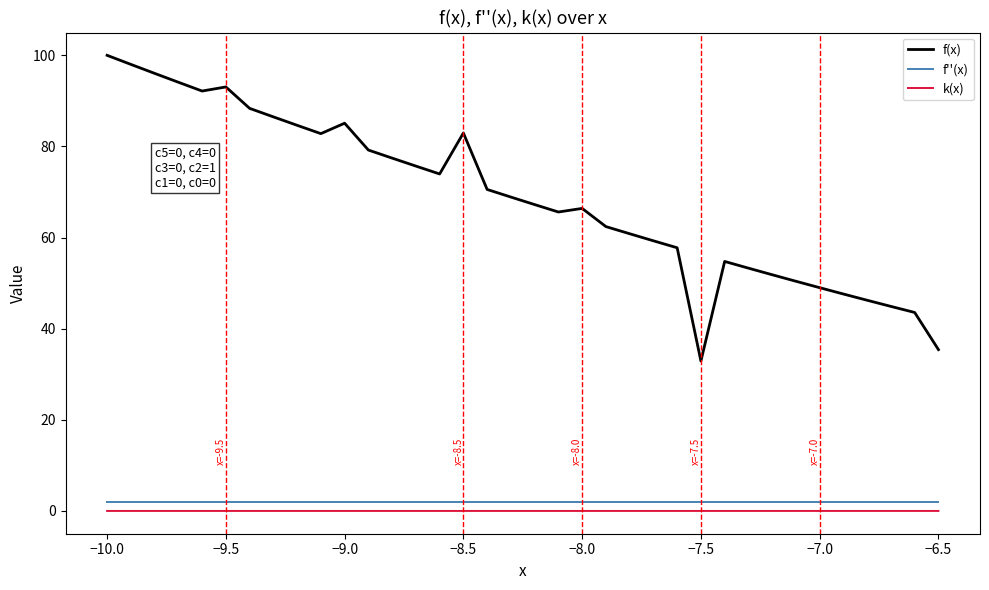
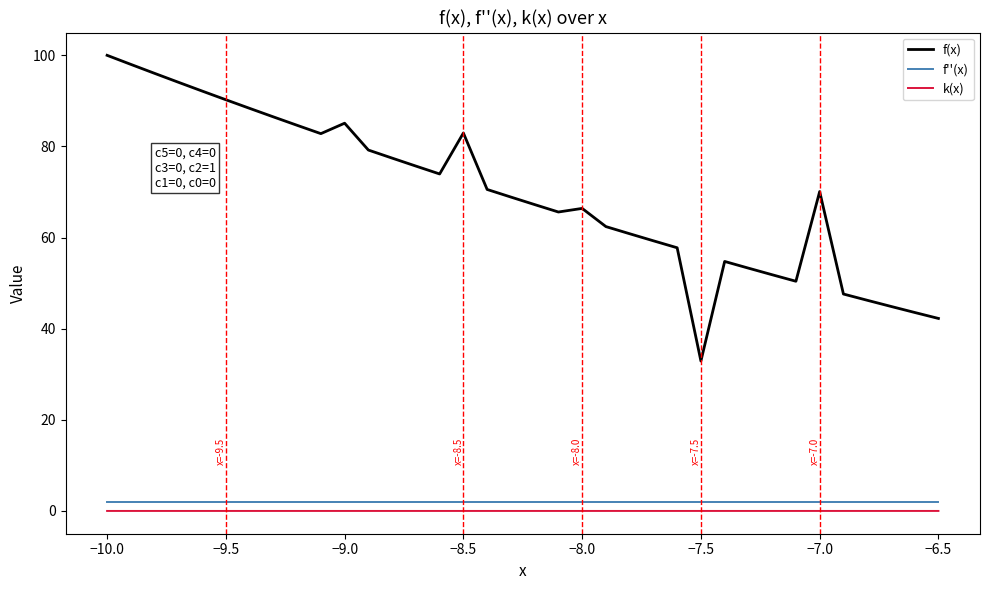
f(x), −9.5: 93 -> 90
f(x), −7.0: 49 -> 70
f(x), −6.5: 35 -> 42
